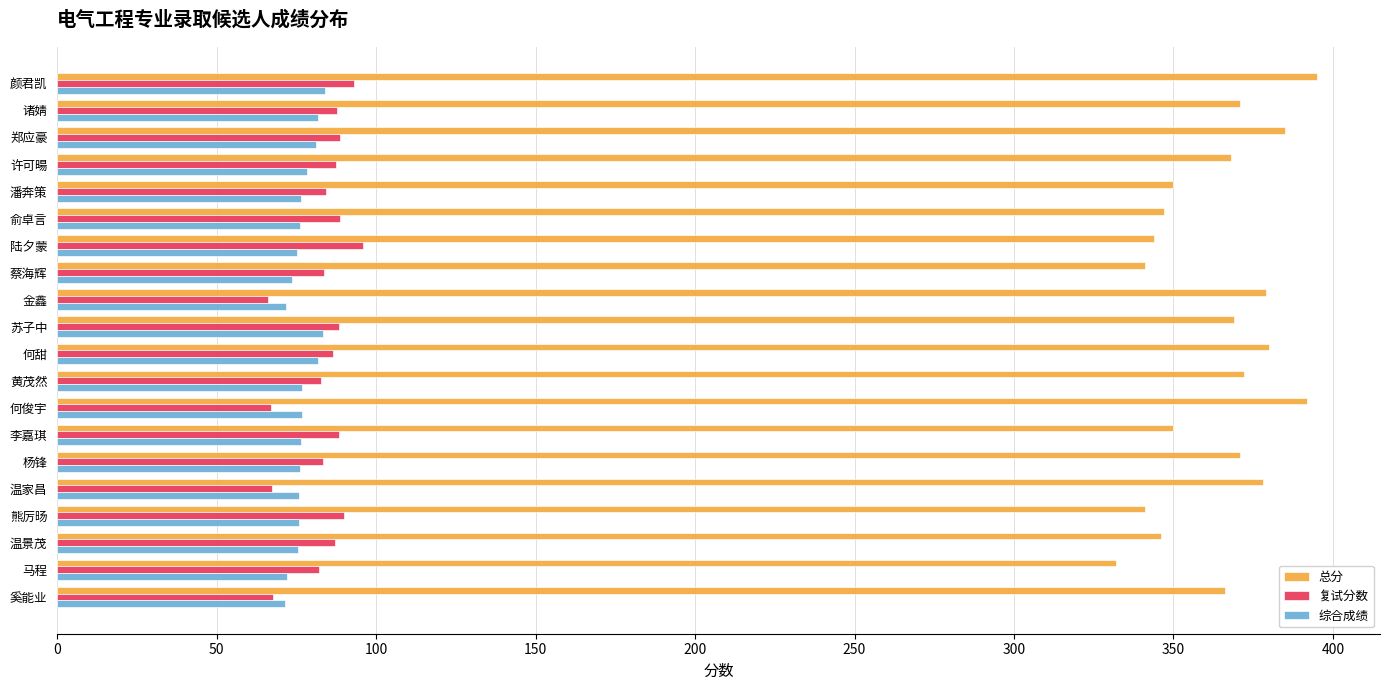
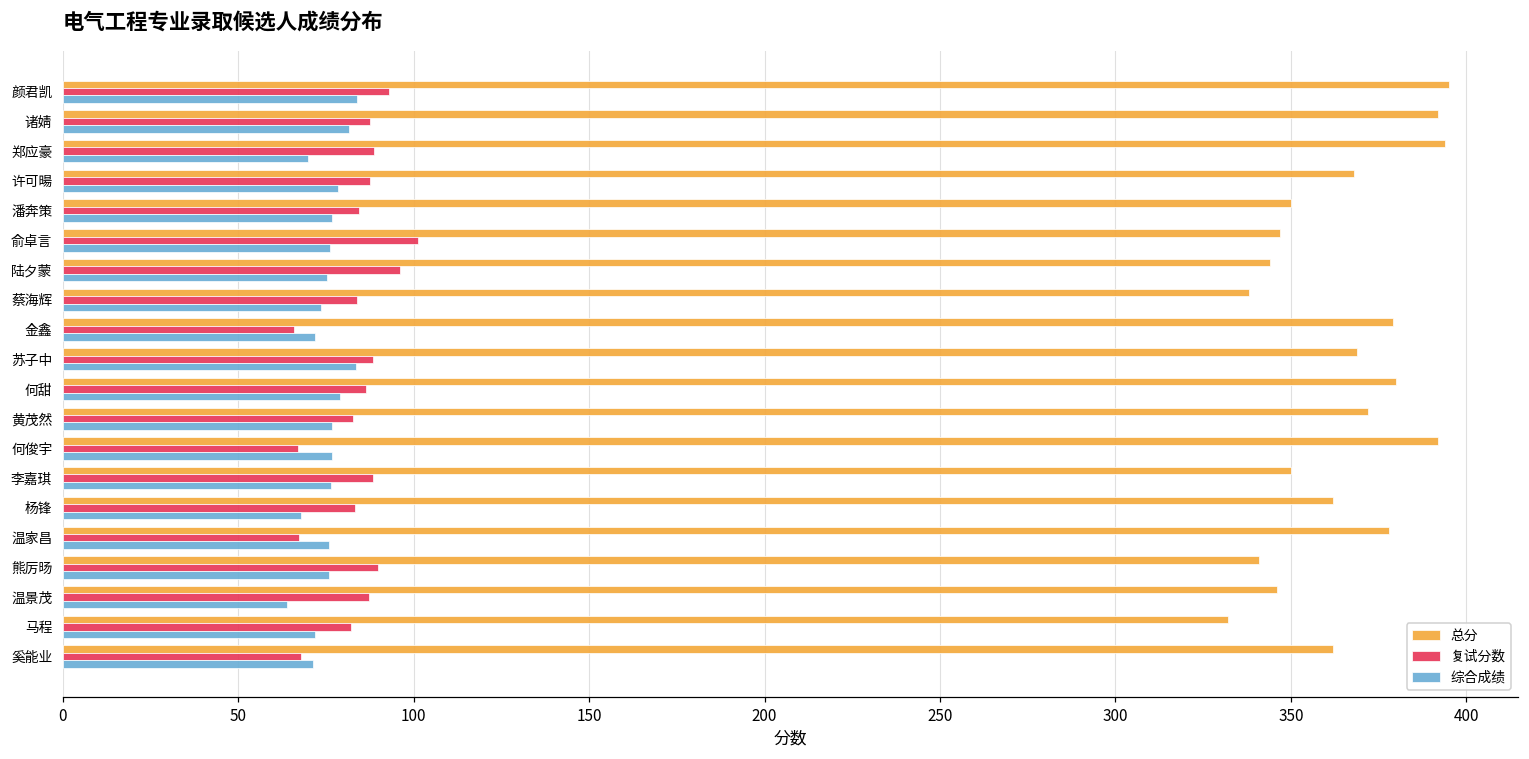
总分, 诸婧: 371 -> 392
总分, 郑应豪: 385 -> 394
综合成绩, 郑应豪: 81 -> 70
复试分数, 俞卓言: 89 -> 101
总分, 蔡海辉: 341 -> 338
综合成绩, 何甜: 82 -> 79
总分, 杨锋: 371 -> 362
综合成绩, 杨锋: 76 -> 68
综合成绩, 温景茂: 76 -> 64
总分, 奚能业: 366 -> 362
